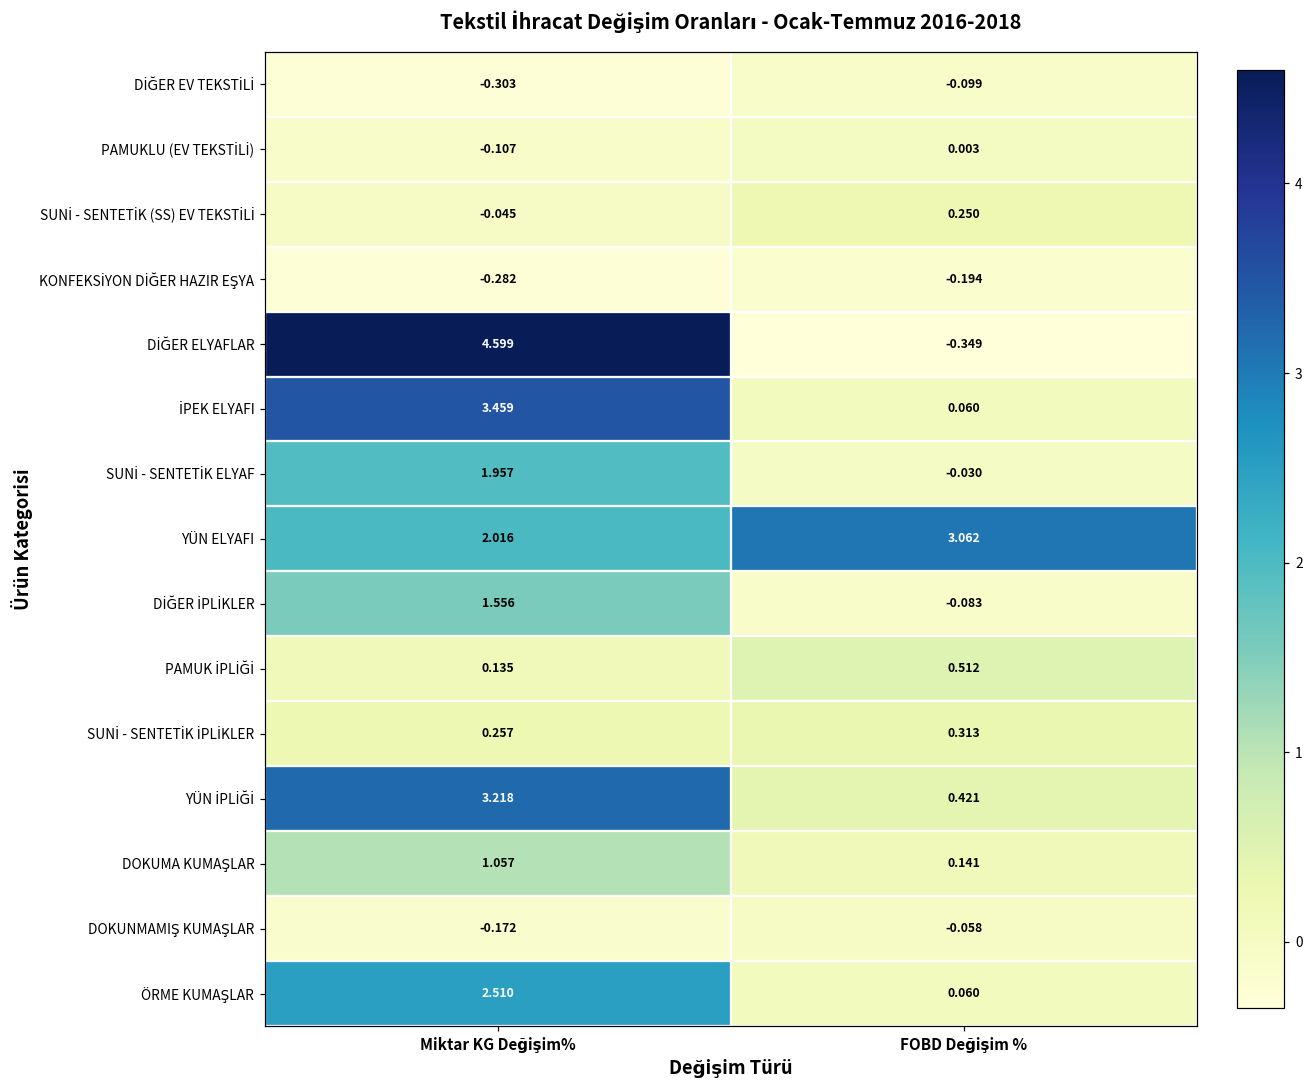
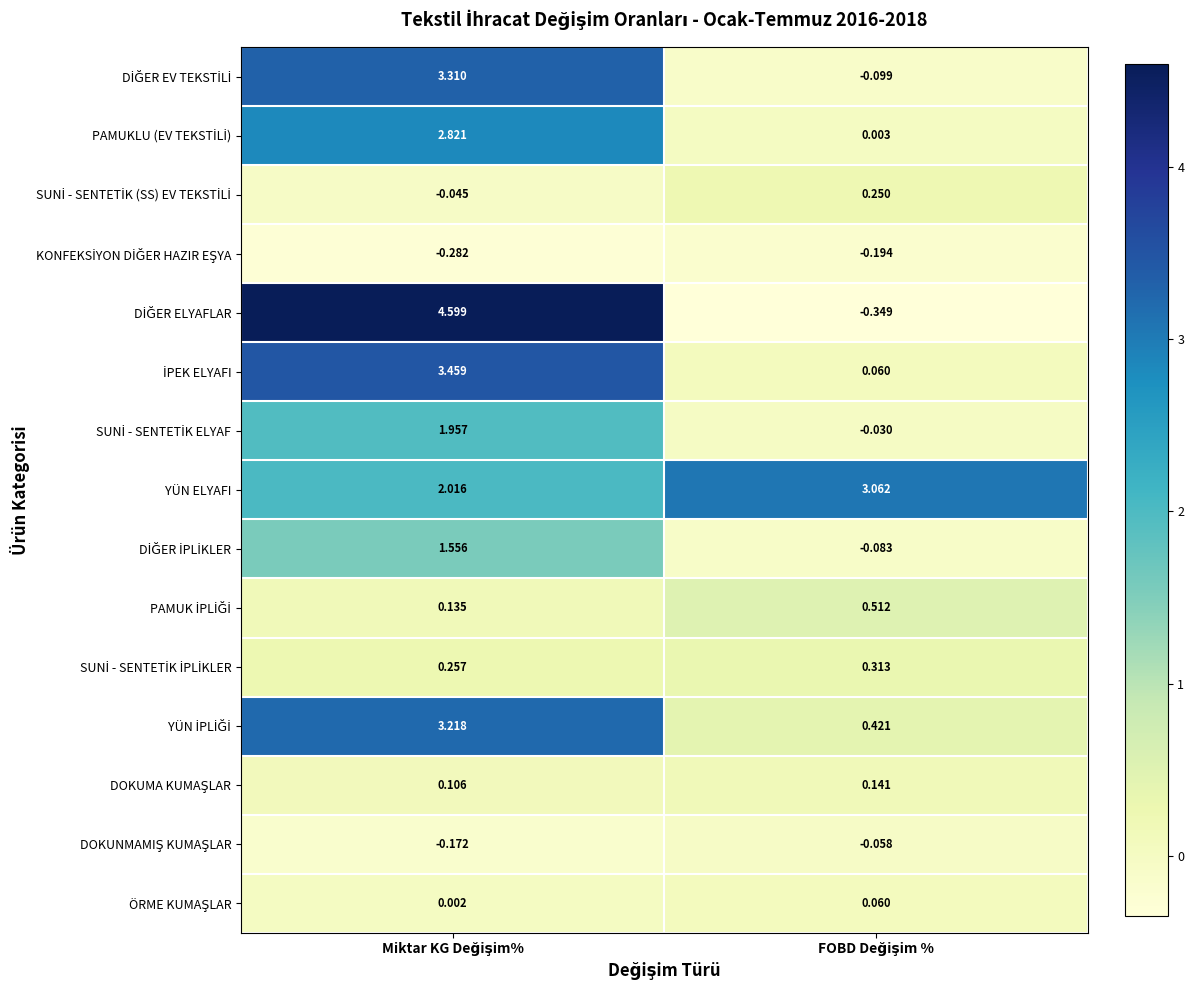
DİĞER EV TEKSTİLİ, Miktar KG Değişim%: -0.303 -> 3.310
PAMUKLU (EV TEKSTİLİ), Miktar KG Değişim%: -0.107 -> 2.821
DOKUMA KUMAŞLAR, Miktar KG Değişim%: 1.057 -> 0.106
ÖRME KUMAŞLAR, Miktar KG Değişim%: 2.510 -> 0.002
